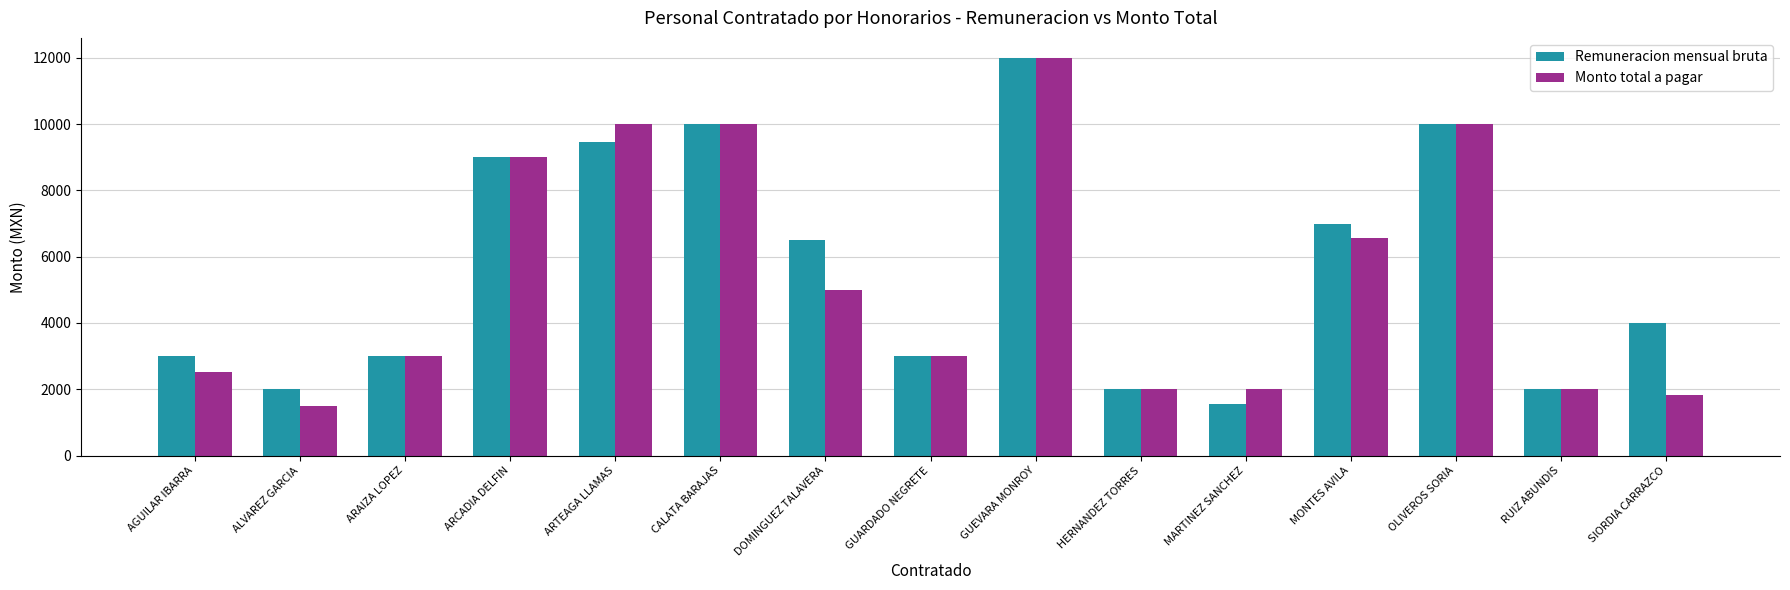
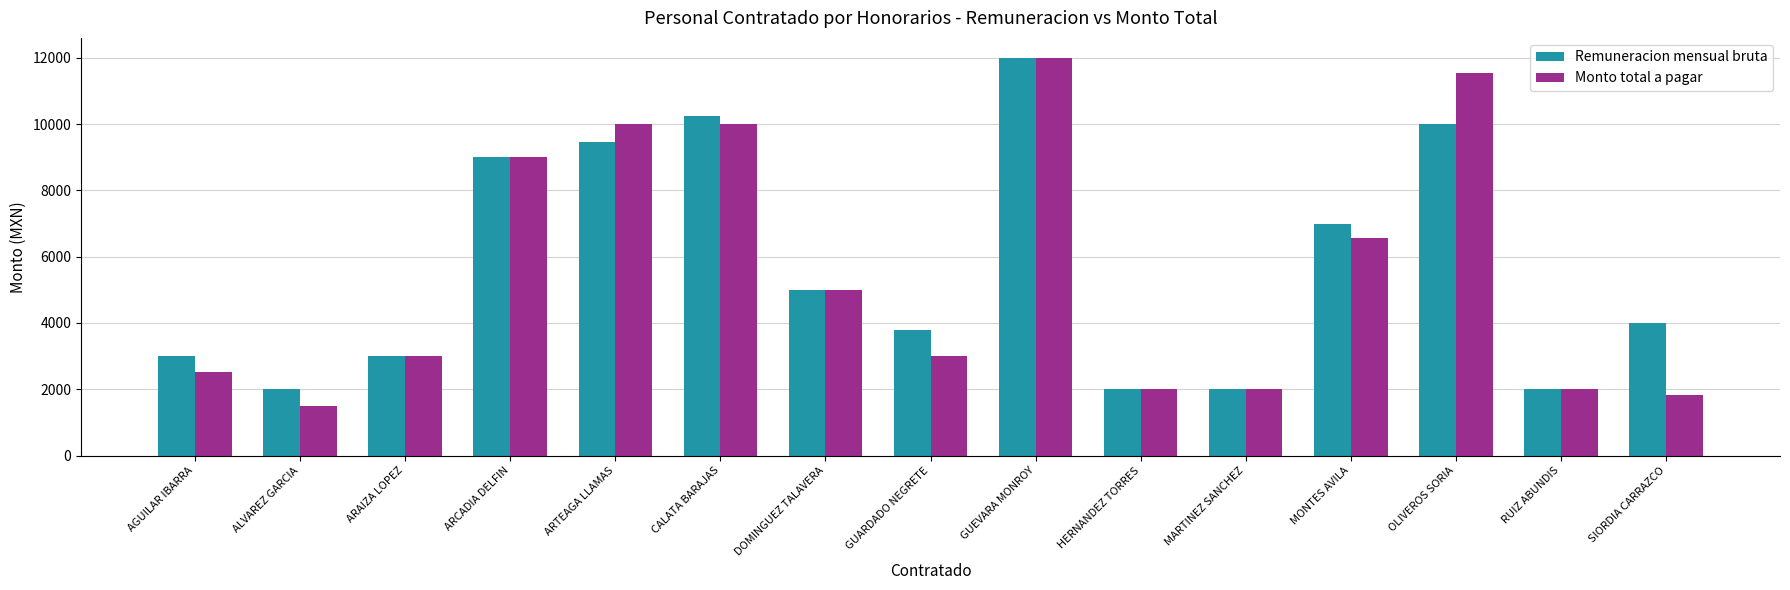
Remuneracion mensual bruta, CALATA BARAJAS: 10000 -> 10200
Remuneracion mensual bruta, DOMINGUEZ TALAVERA: 6500 -> 5000
Remuneracion mensual bruta, GUARDADO NEGRETE: 3000 -> 3800
Remuneracion mensual bruta, MARTINEZ SANCHEZ: 1600 -> 2000
Monto total a pagar, OLIVEROS SORIA: 10000 -> 11500
